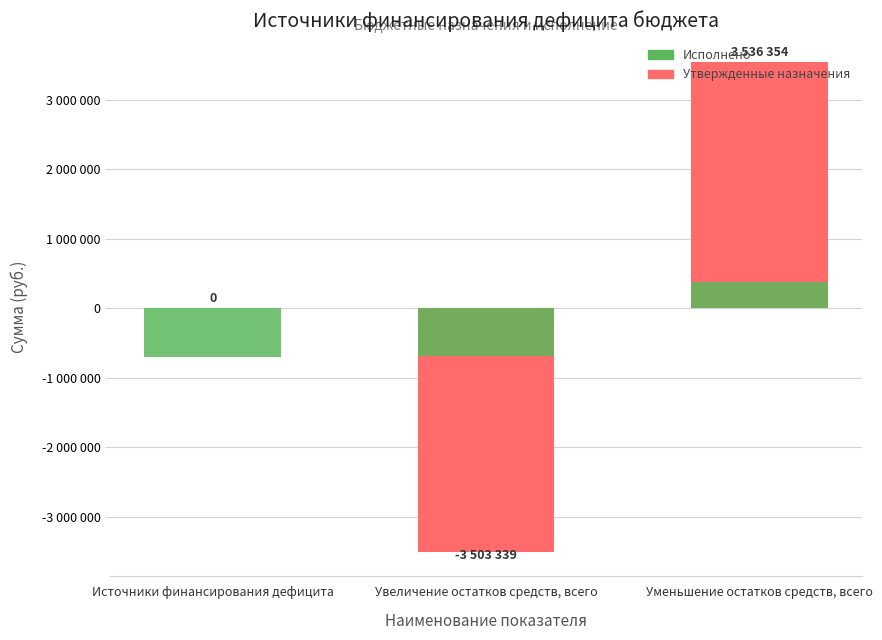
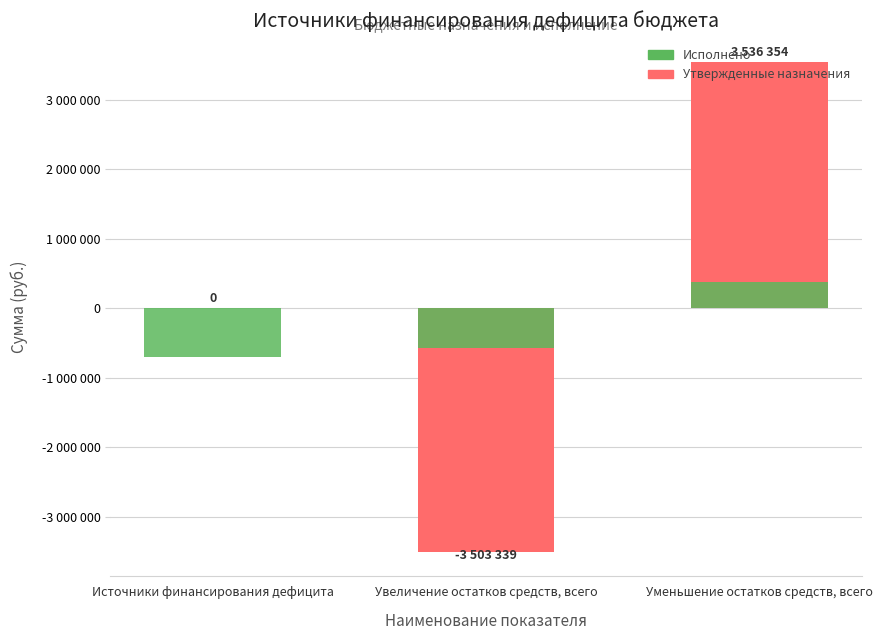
Исполнено, Увеличение остатков средств, всего: -700000 -> -600000
